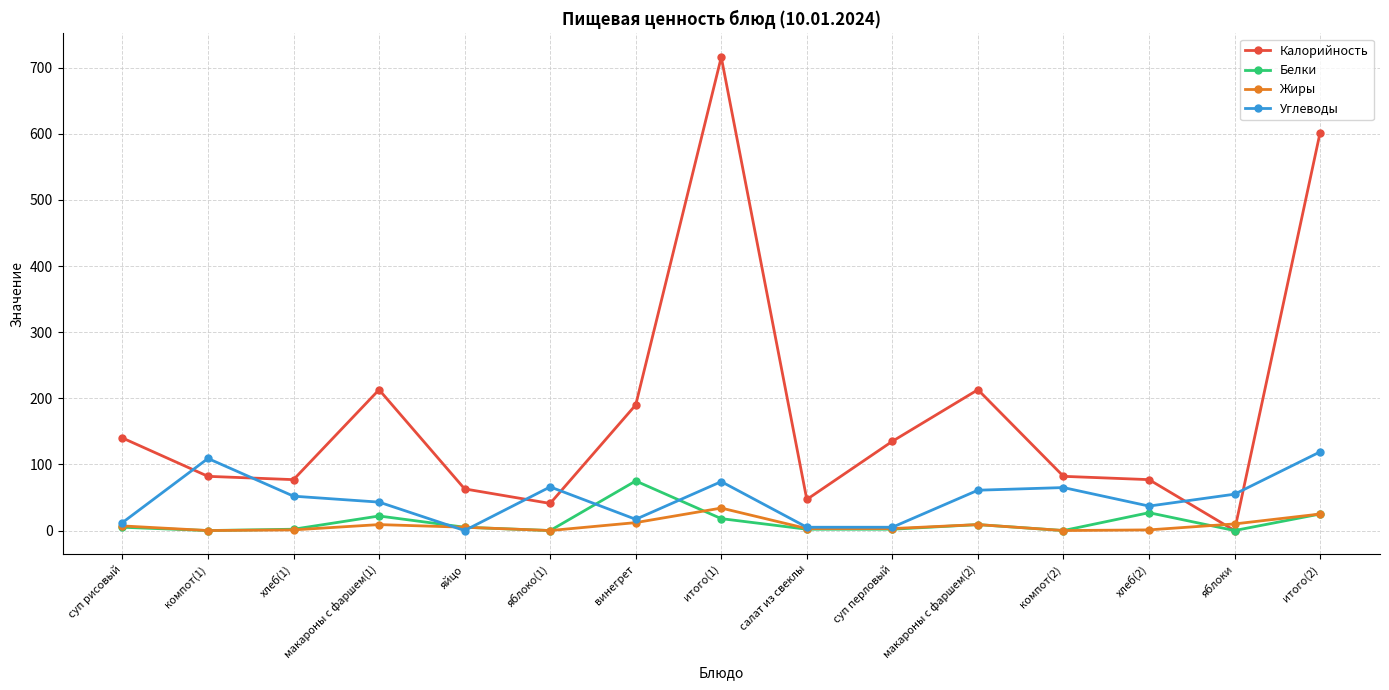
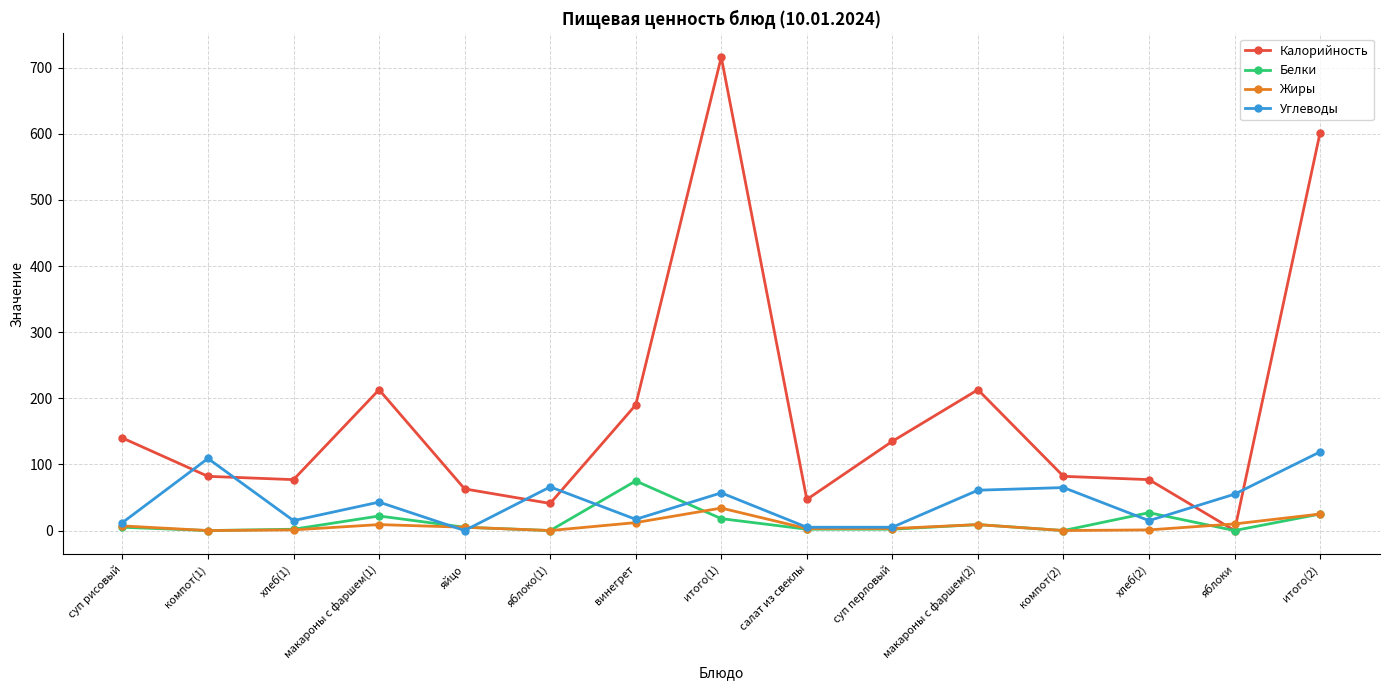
Углеводы, хлеб(1): 50 -> 20
Углеводы, итого(1): 70 -> 60
Углеводы, хлеб(2): 40 -> 20
